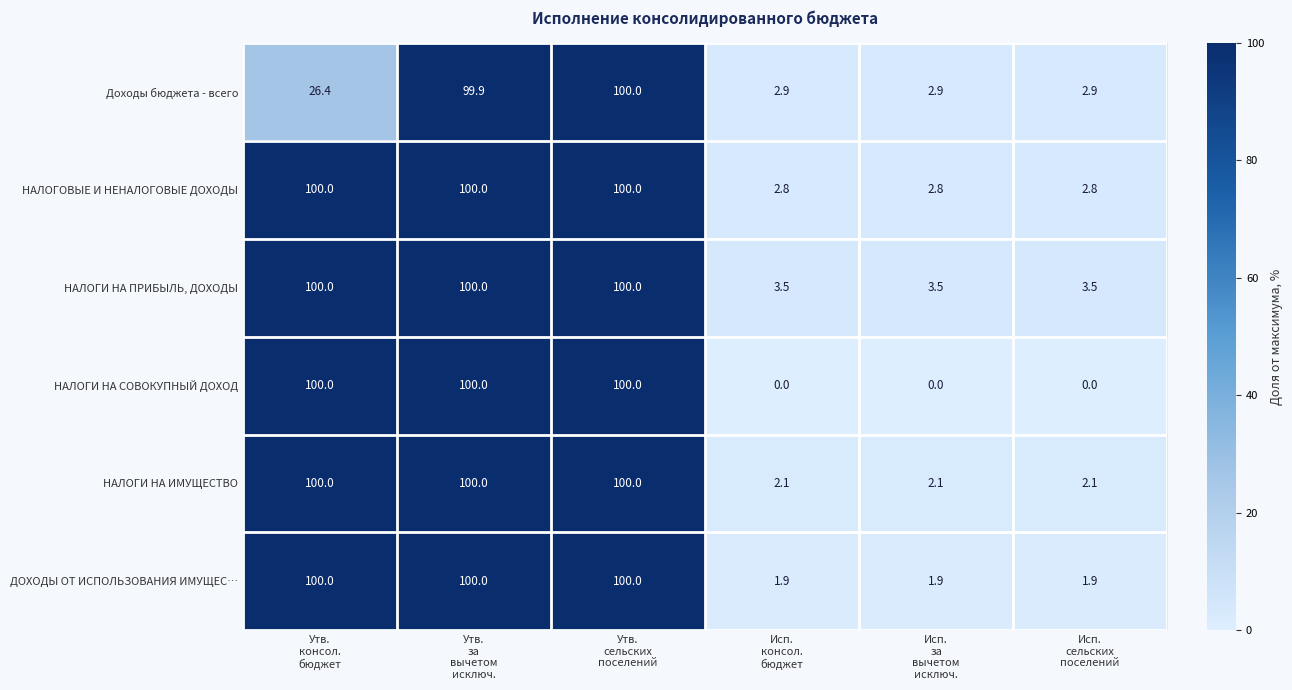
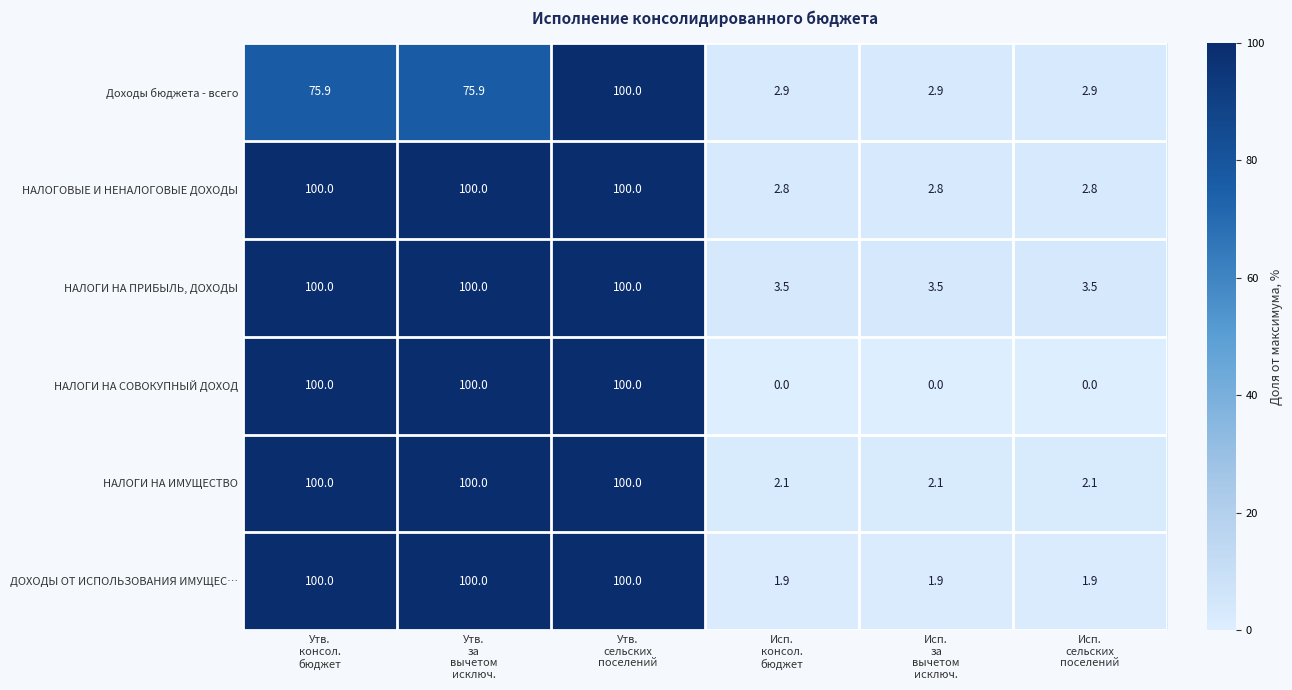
Доходы бюджета - всего, Утв. консол. бюджет: 26.4 -> 75.9
Доходы бюджета - всего, Утв. за вычетом исключ.: 99.9 -> 75.9
